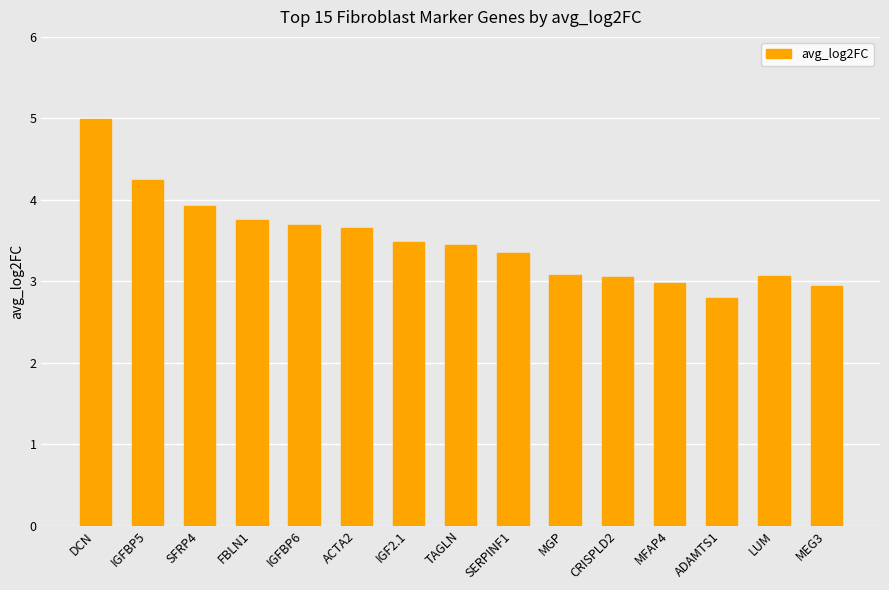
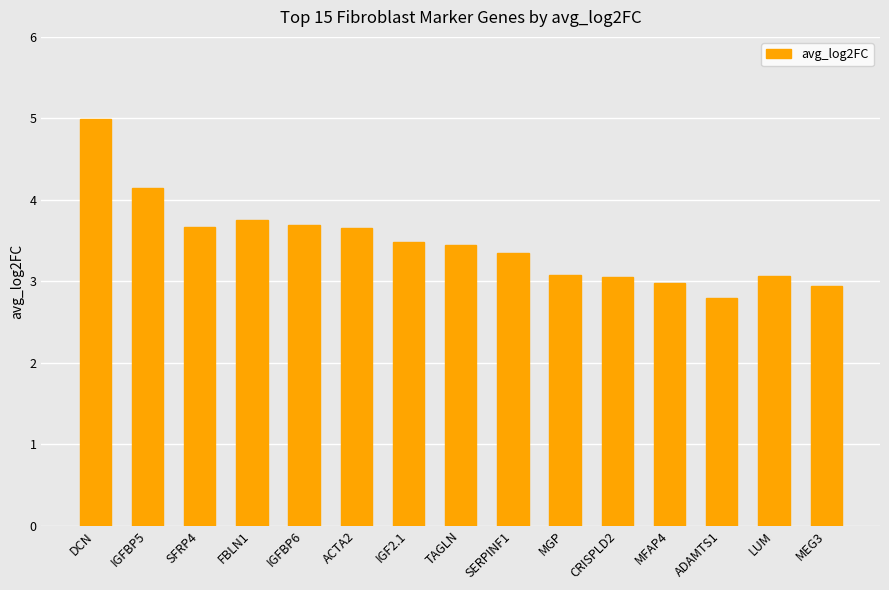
IGFBP5: 4.2 -> 4.1
SFRP4: 3.9 -> 3.7
